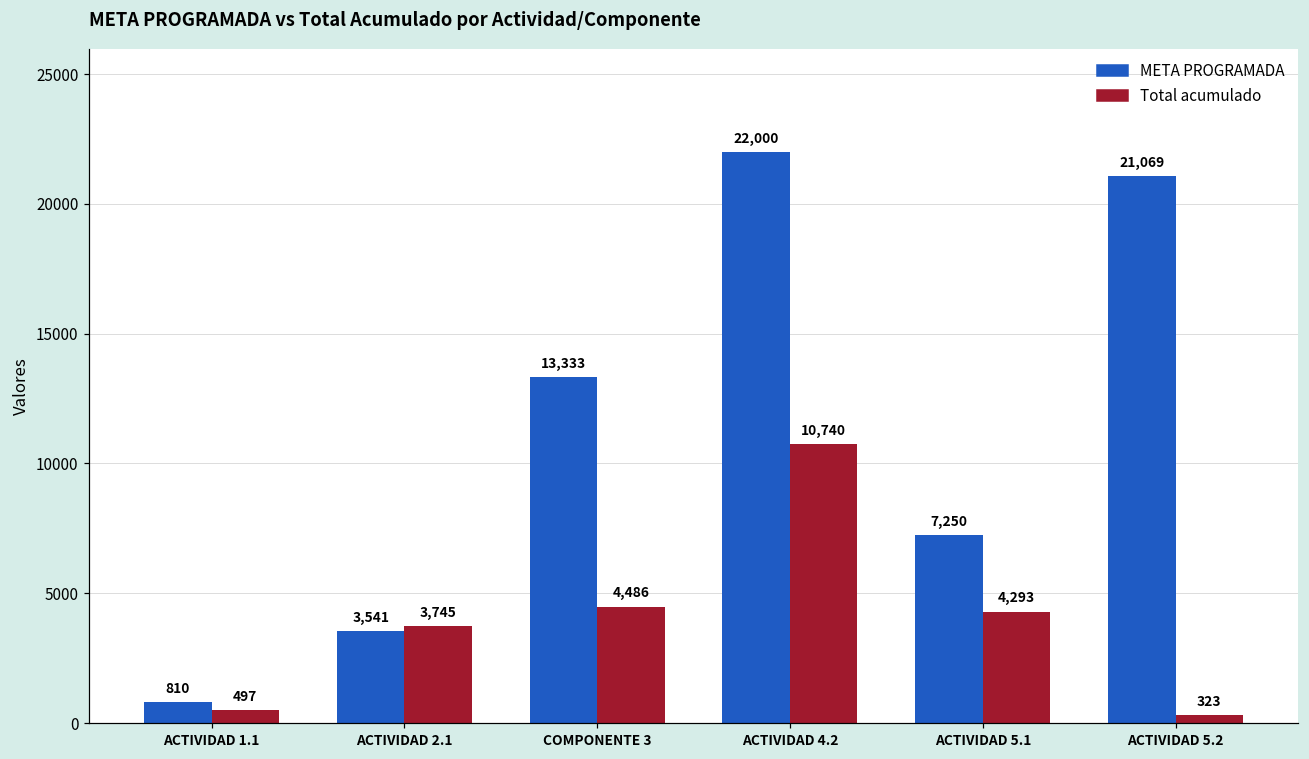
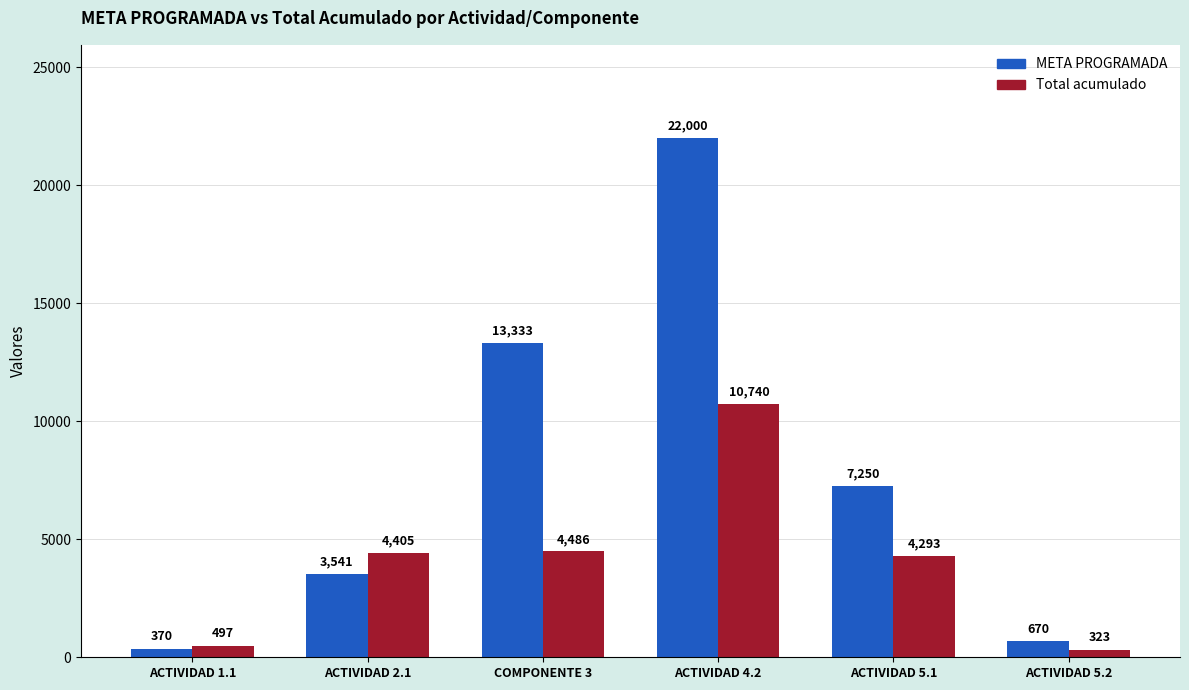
META PROGRAMADA, ACTIVIDAD 1.1: 810 -> 370
Total acumulado, ACTIVIDAD 2.1: 3,745 -> 4,405
META PROGRAMADA, ACTIVIDAD 5.2: 21,069 -> 670
